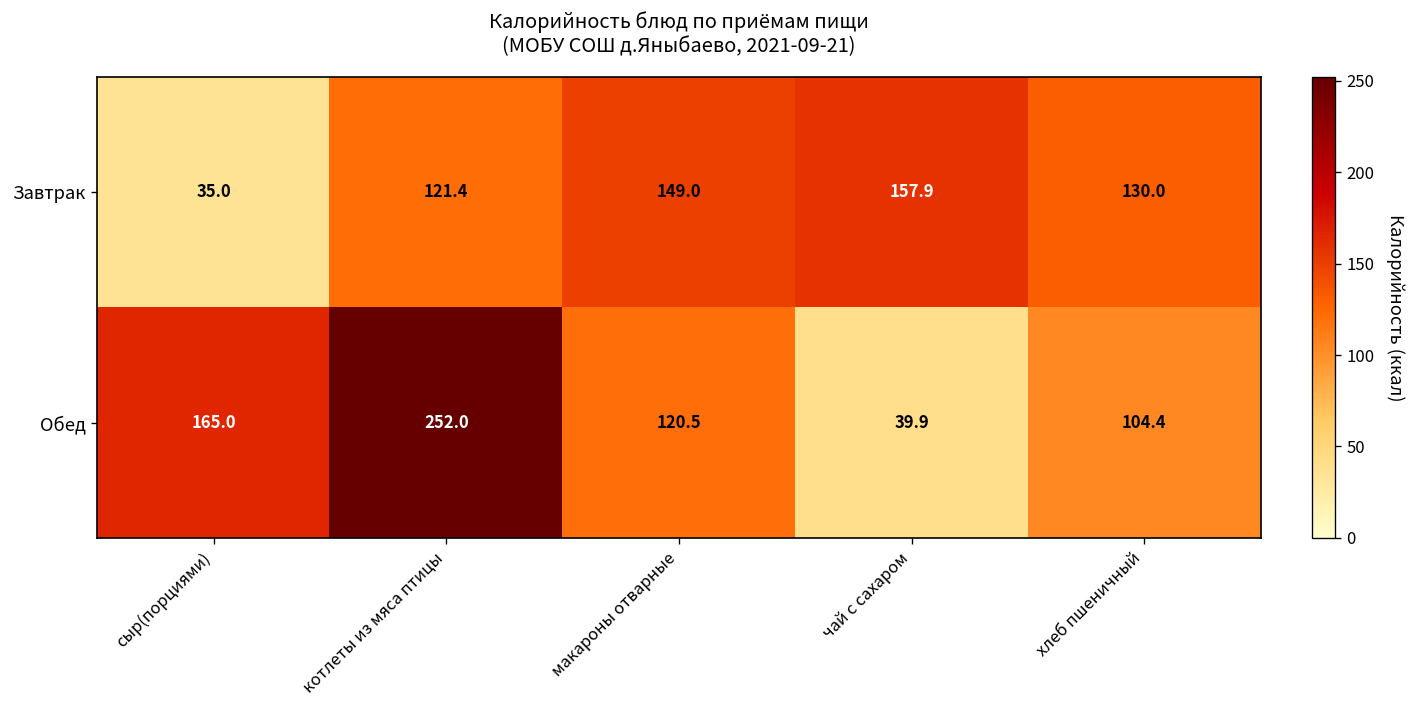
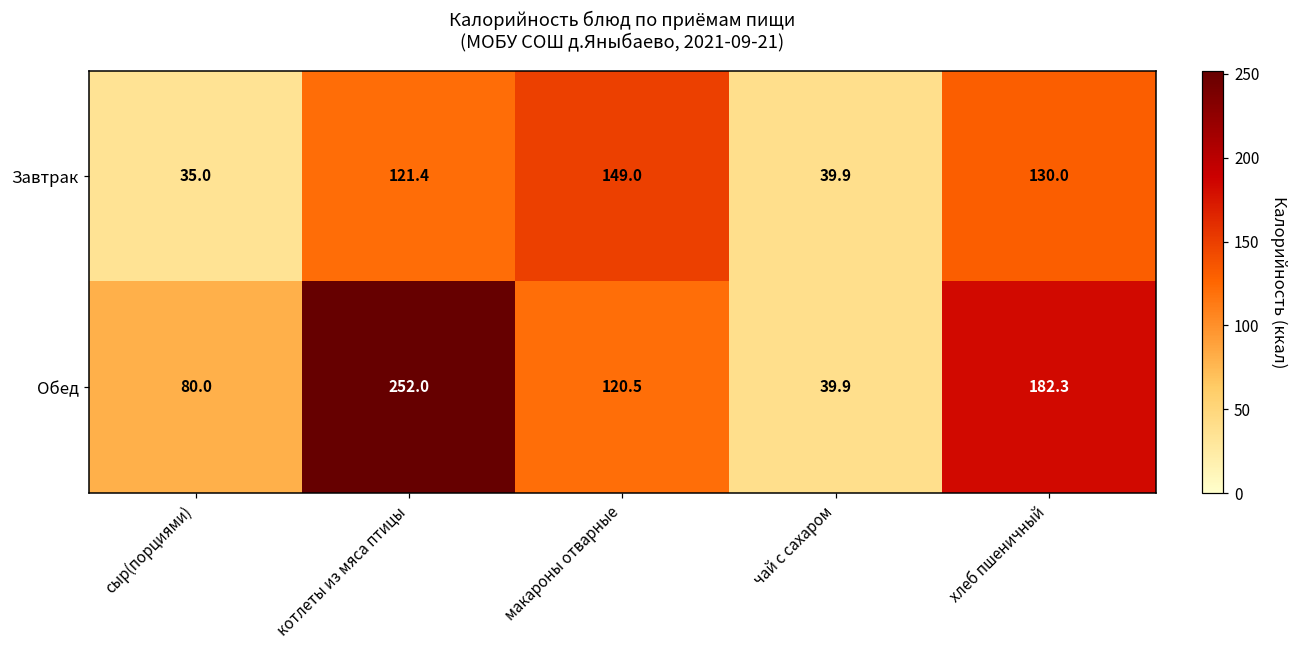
Завтрак, чай с сахаром: 157.9 -> 39.9
Обед, сыр(порциями): 165.0 -> 80.0
Обед, хлеб пшеничный: 104.4 -> 182.3
